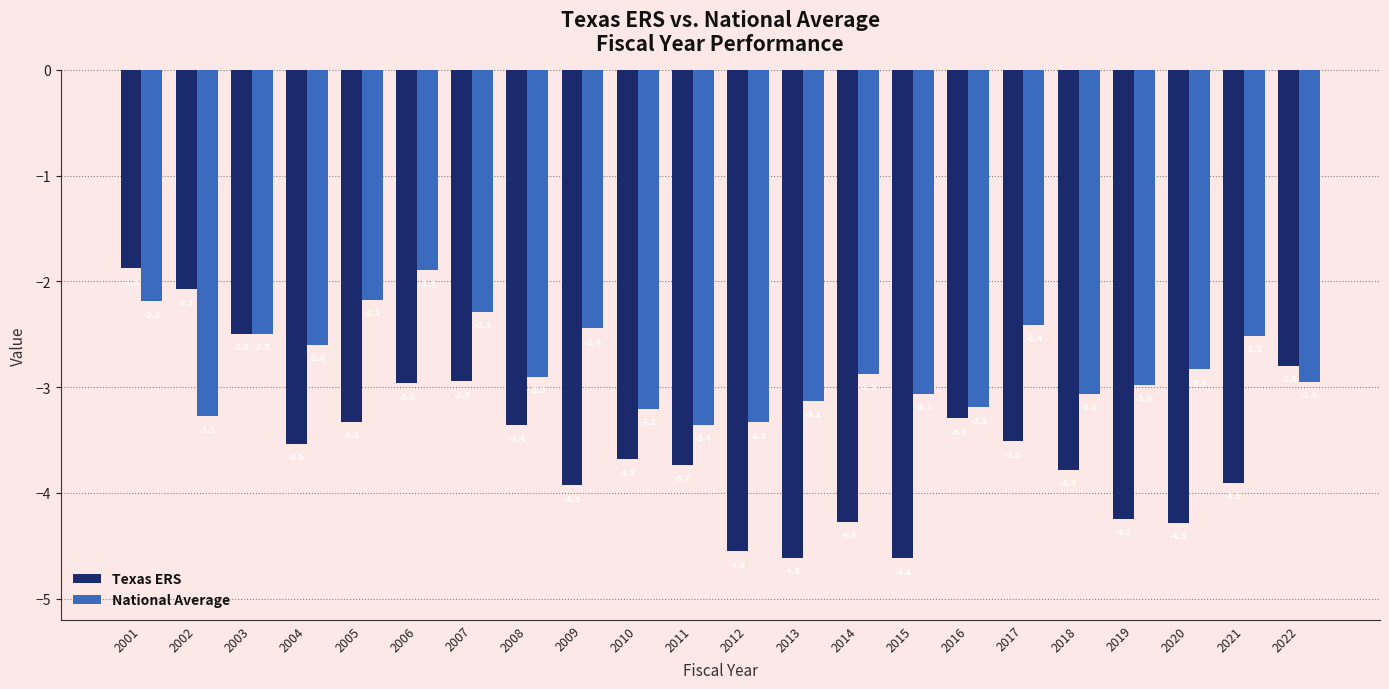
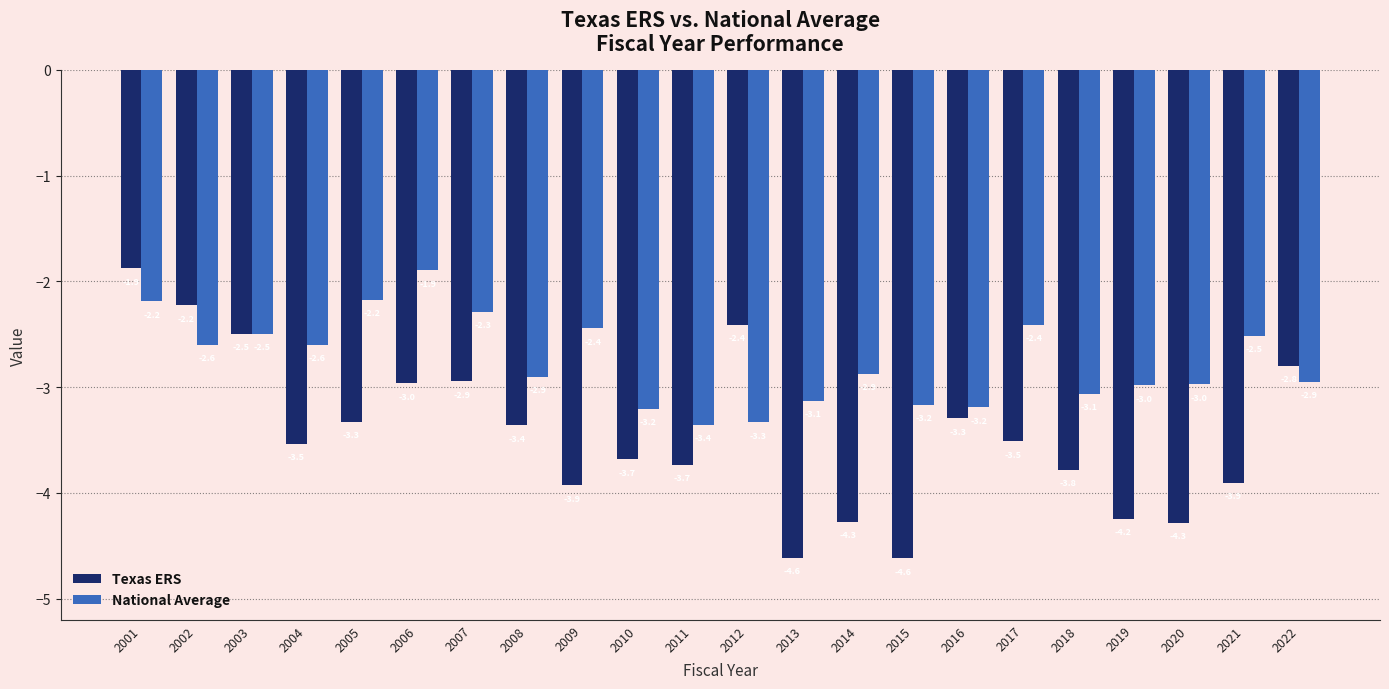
Texas ERS, 2002: -2.07 -> -2.23
National Average, 2002: -3.27 -> -2.60
Texas ERS, 2012: -4.55 -> -2.41
National Average, 2015: -3.06 -> -3.17
National Average, 2020: -2.83 -> -2.97
